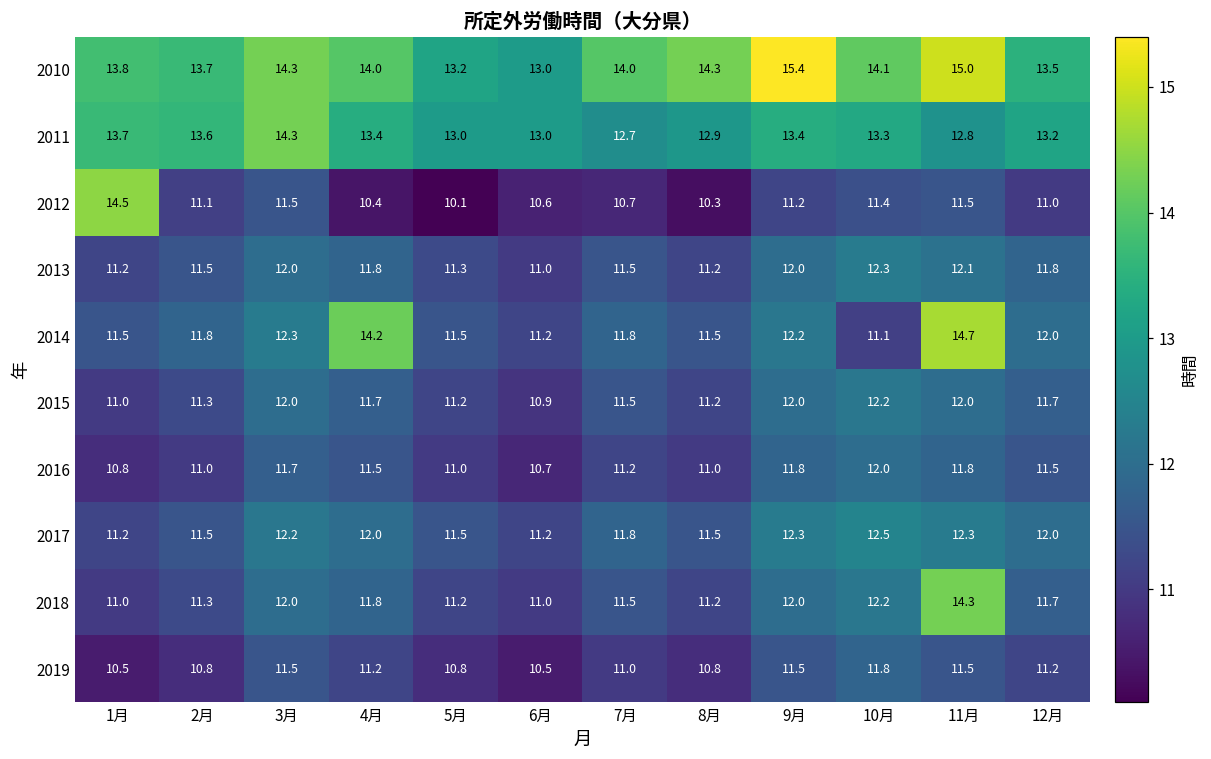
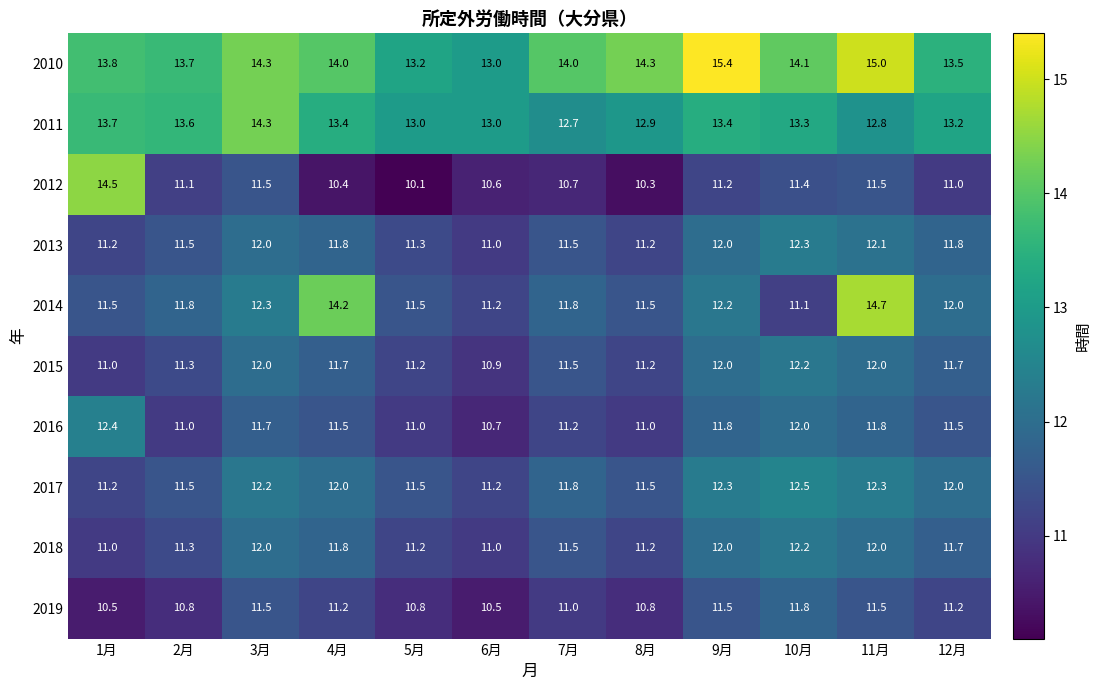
2016, 1月: 10.8 -> 12.4
2018, 11月: 14.3 -> 12.0
